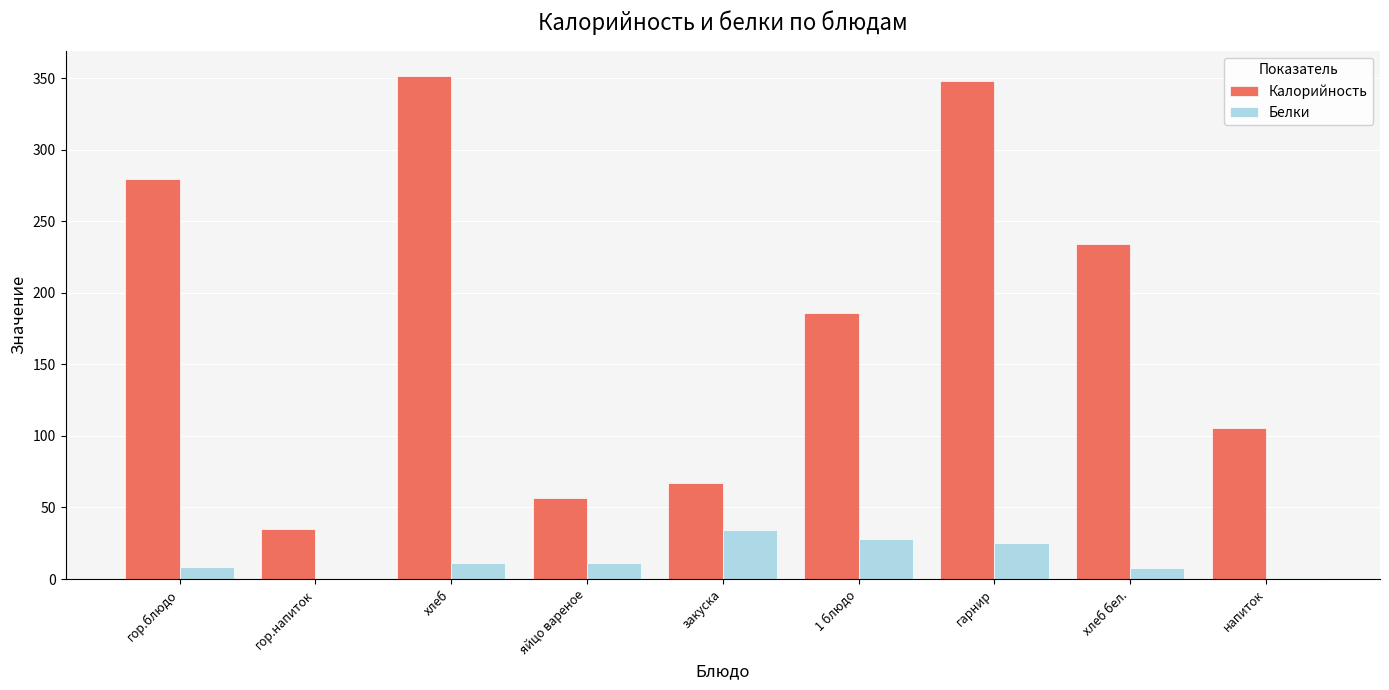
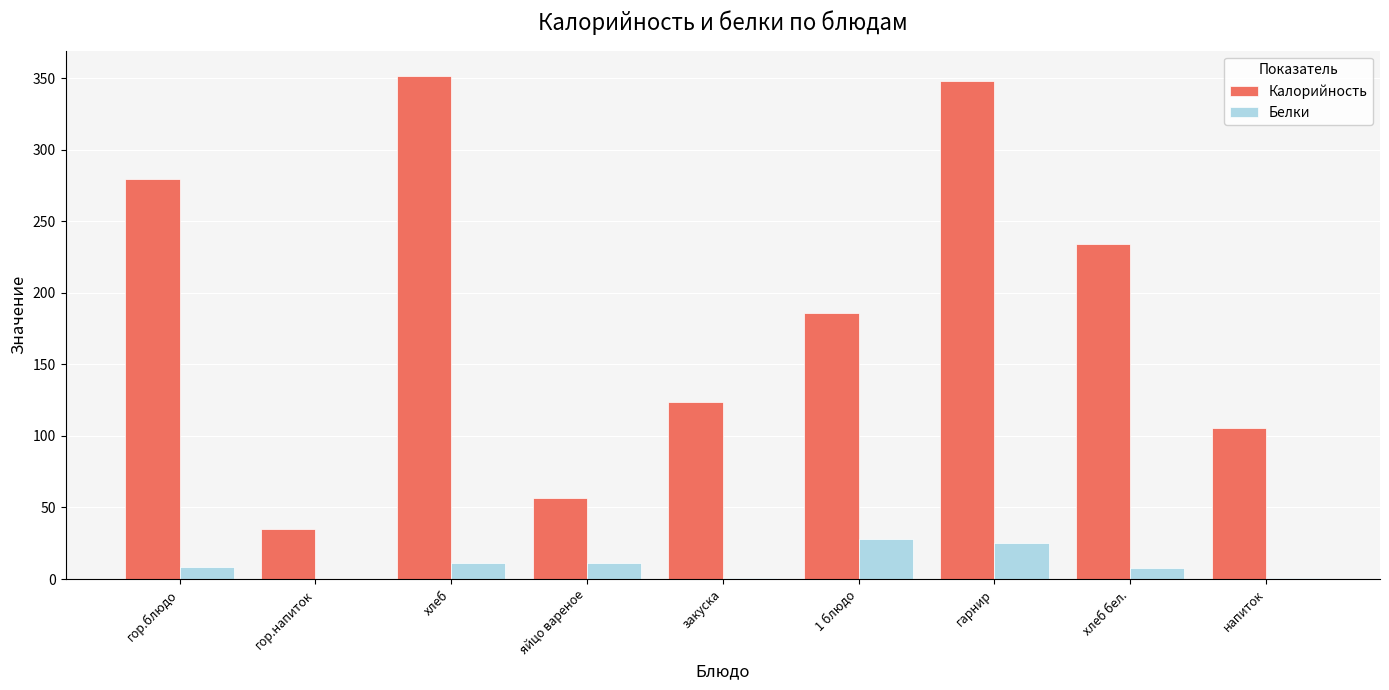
Калорийность, закуска: 67 -> 124
Белки, закуска: 34 -> 1
